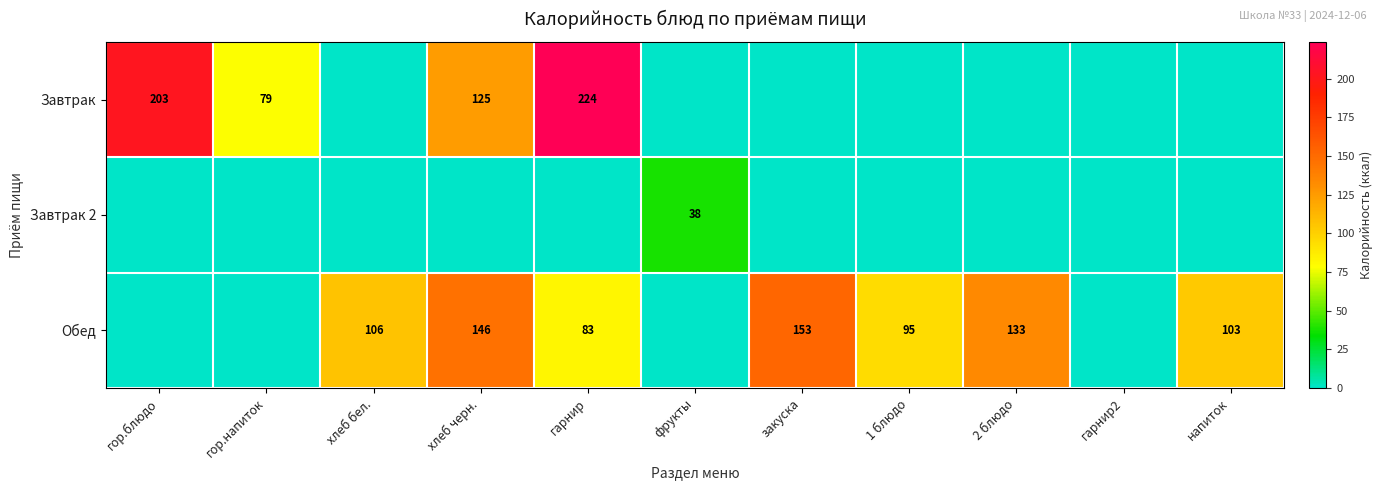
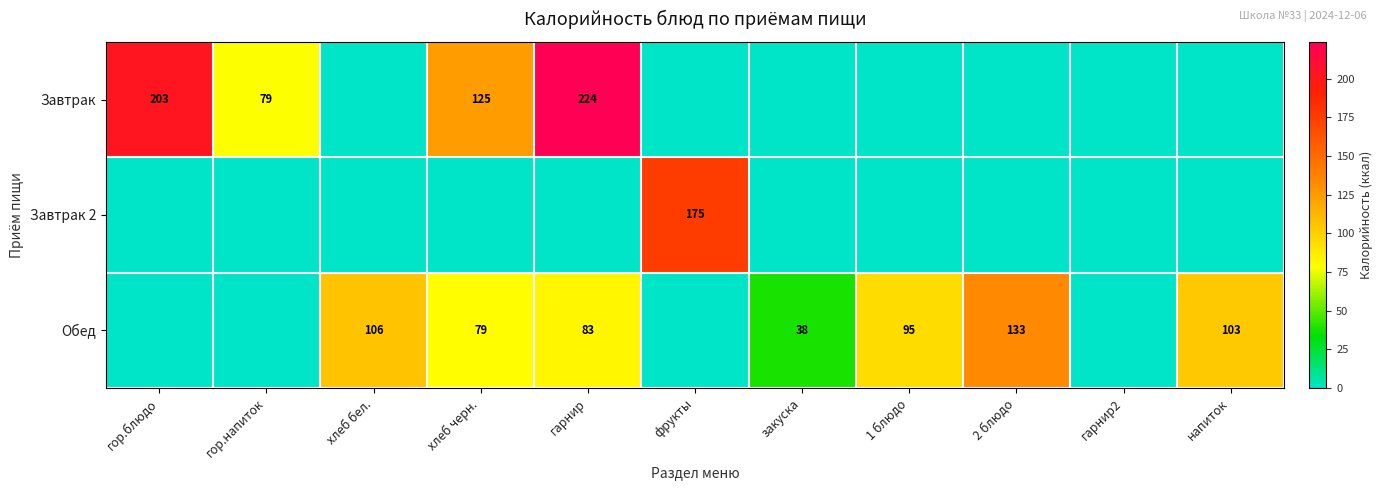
Завтрак 2, фрукты: 38 -> 175
Обед, хлеб черн.: 146 -> 79
Обед, закуска: 153 -> 38
